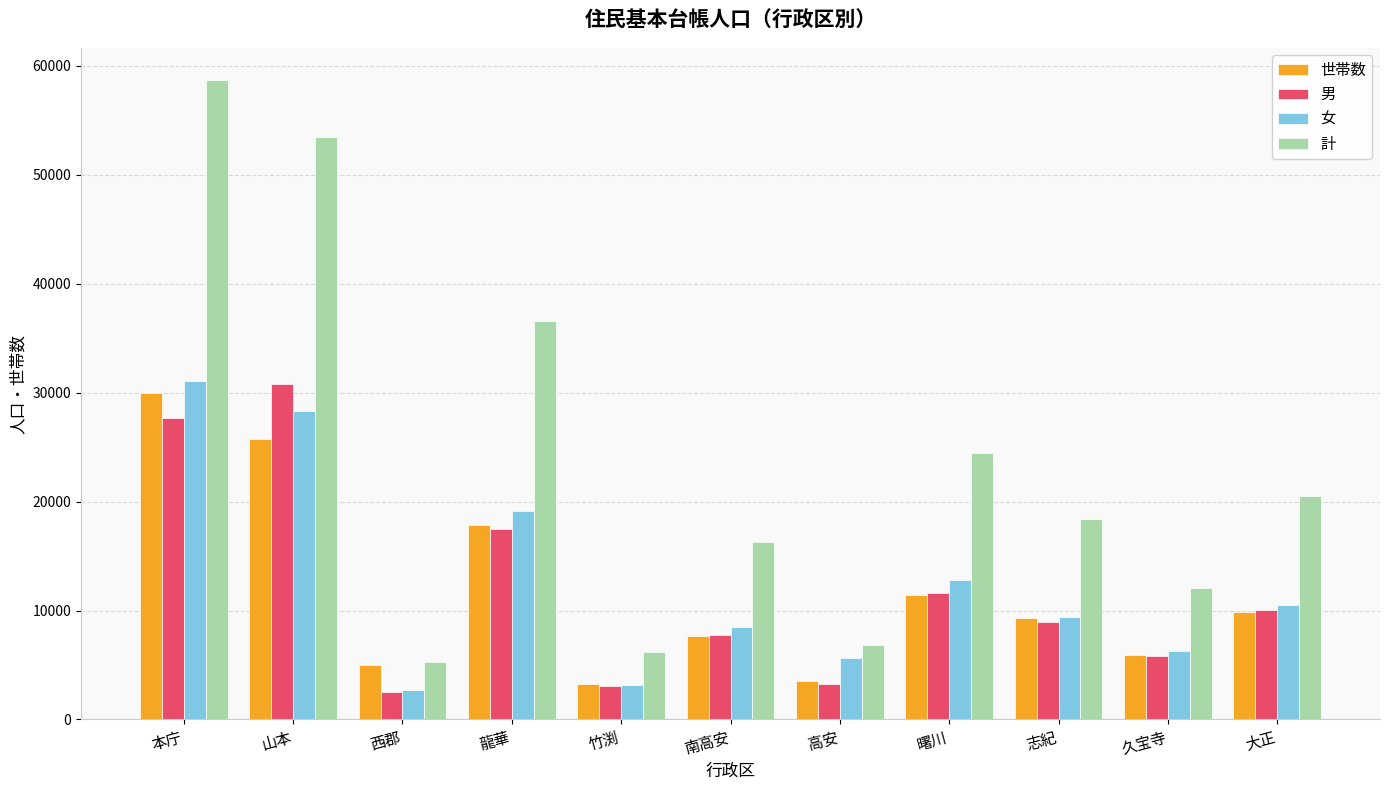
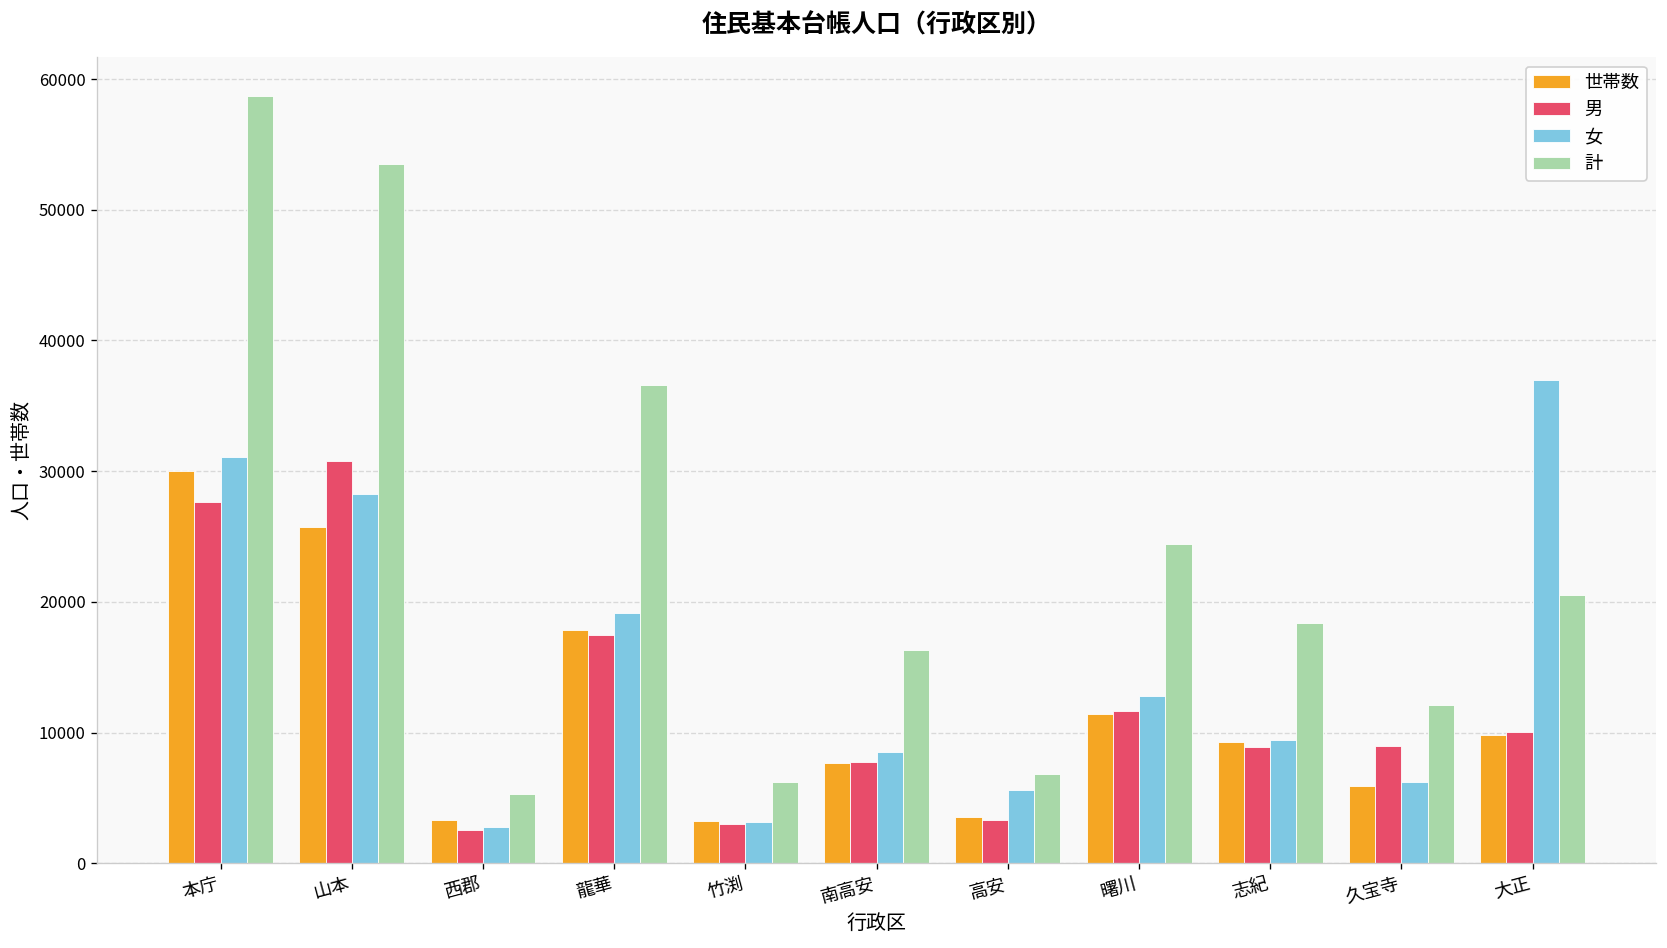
世帯数, 西郡: 5000 -> 3300
男, 久宝寺: 5900 -> 9000
女, 大正: 10500 -> 37000
